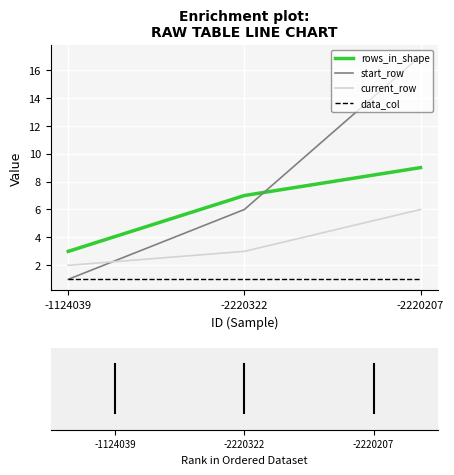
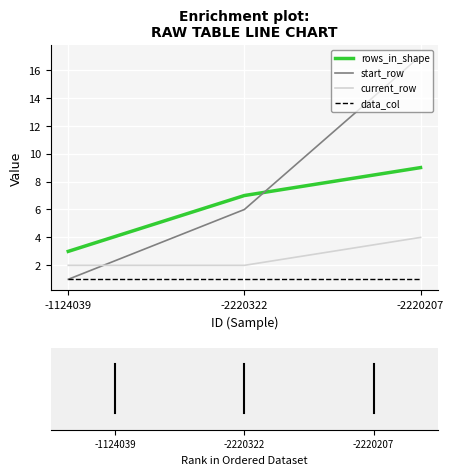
current_row, -2220322: 3 -> 2
current_row, -2220207: 6 -> 4
